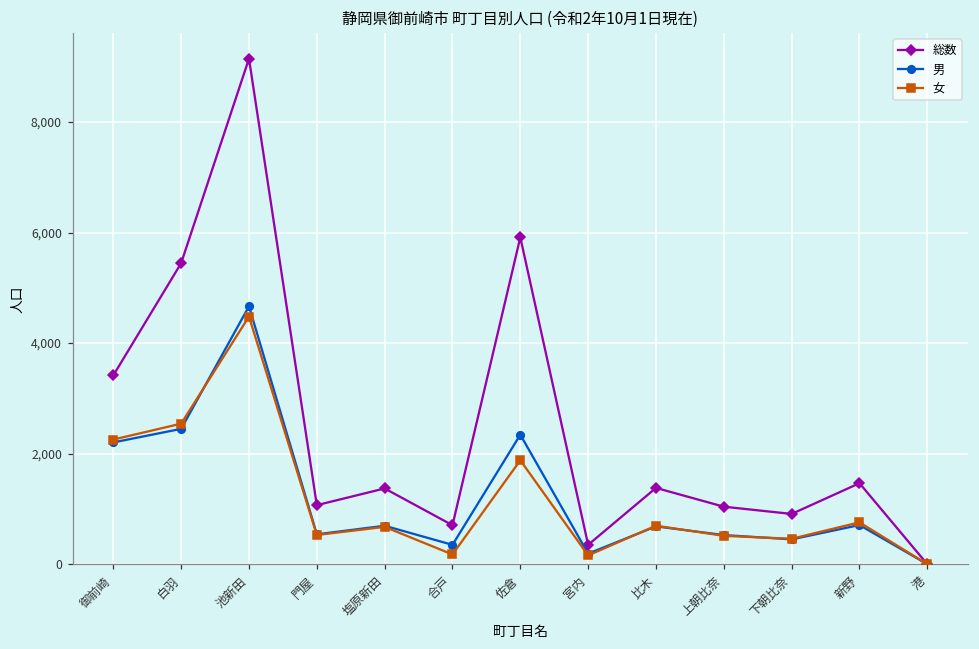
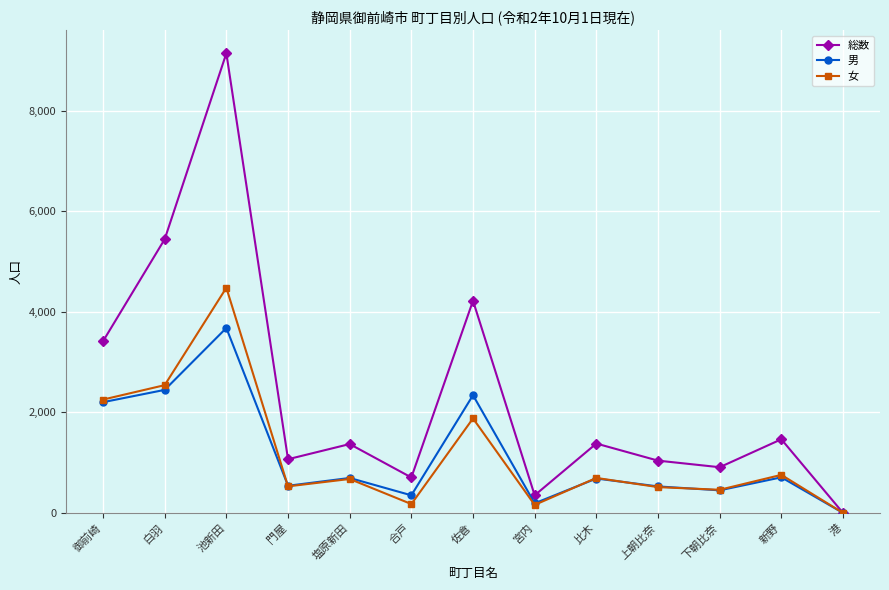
男, 池新田: 4,700 -> 3,700
総数, 佐倉: 5,900 -> 4,200
